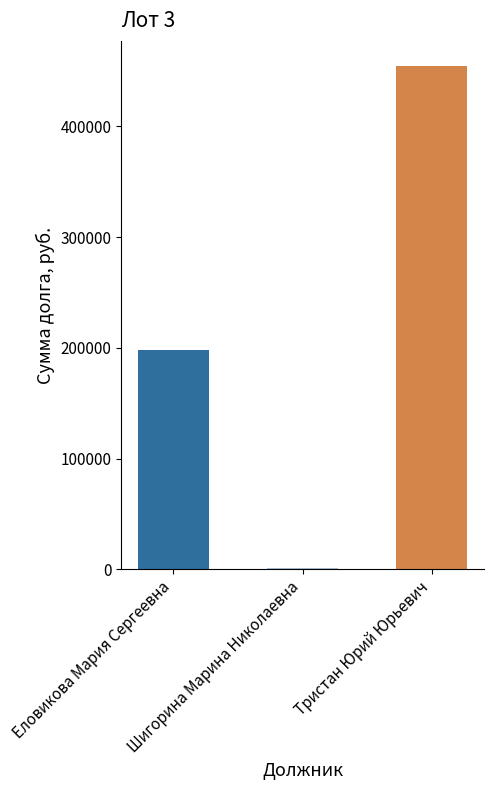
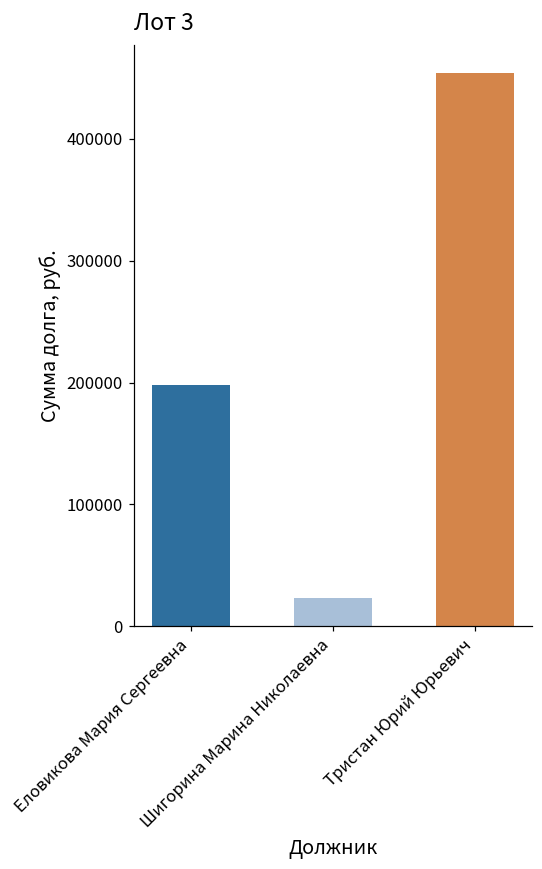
Шигорина Марина Николаевна: 1000 -> 23000
